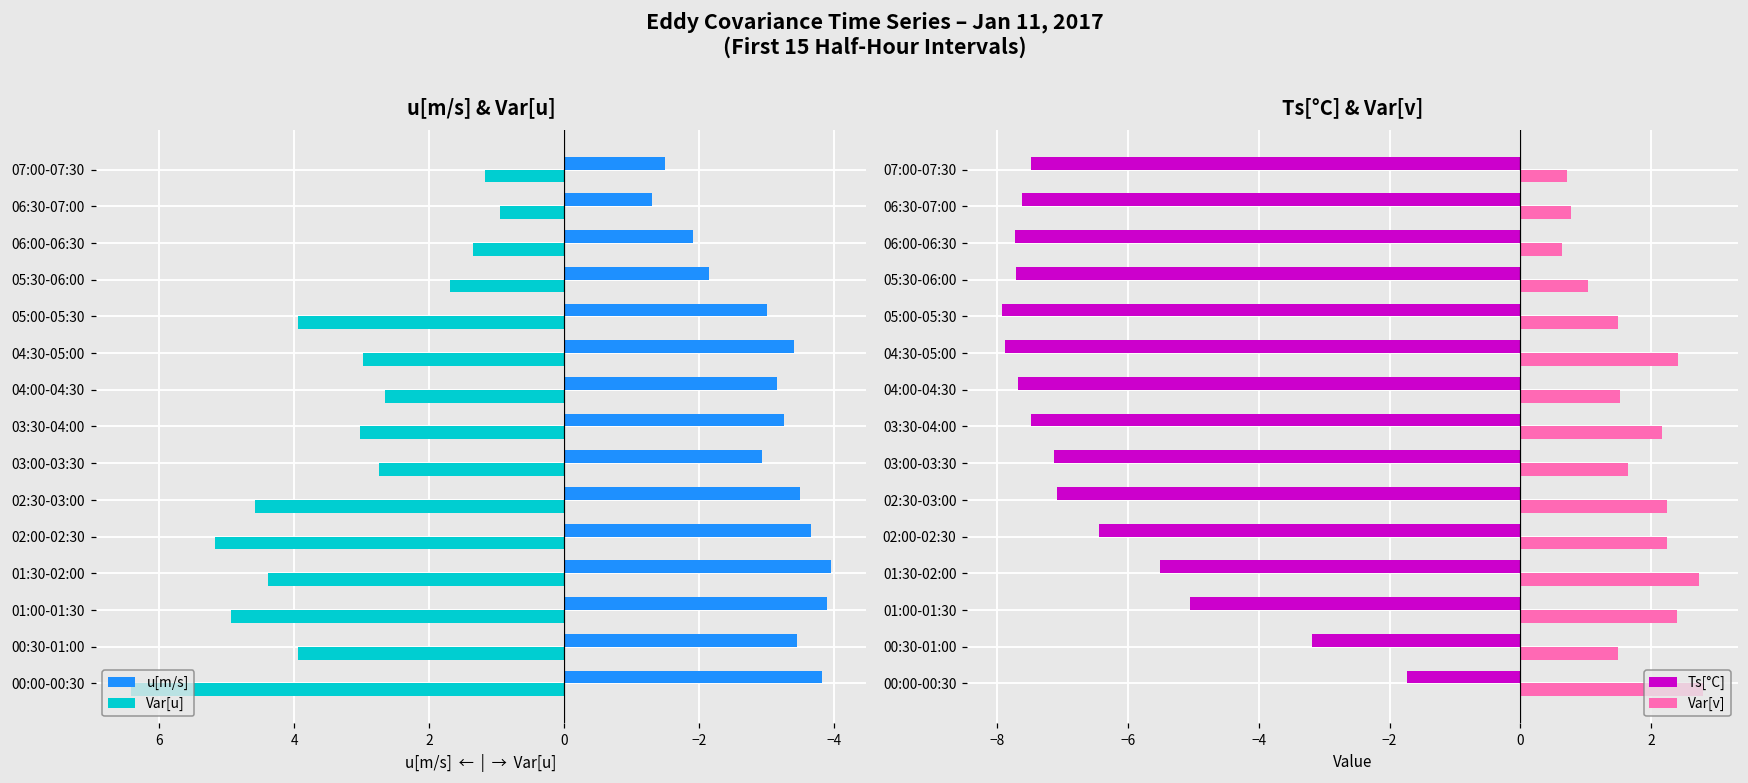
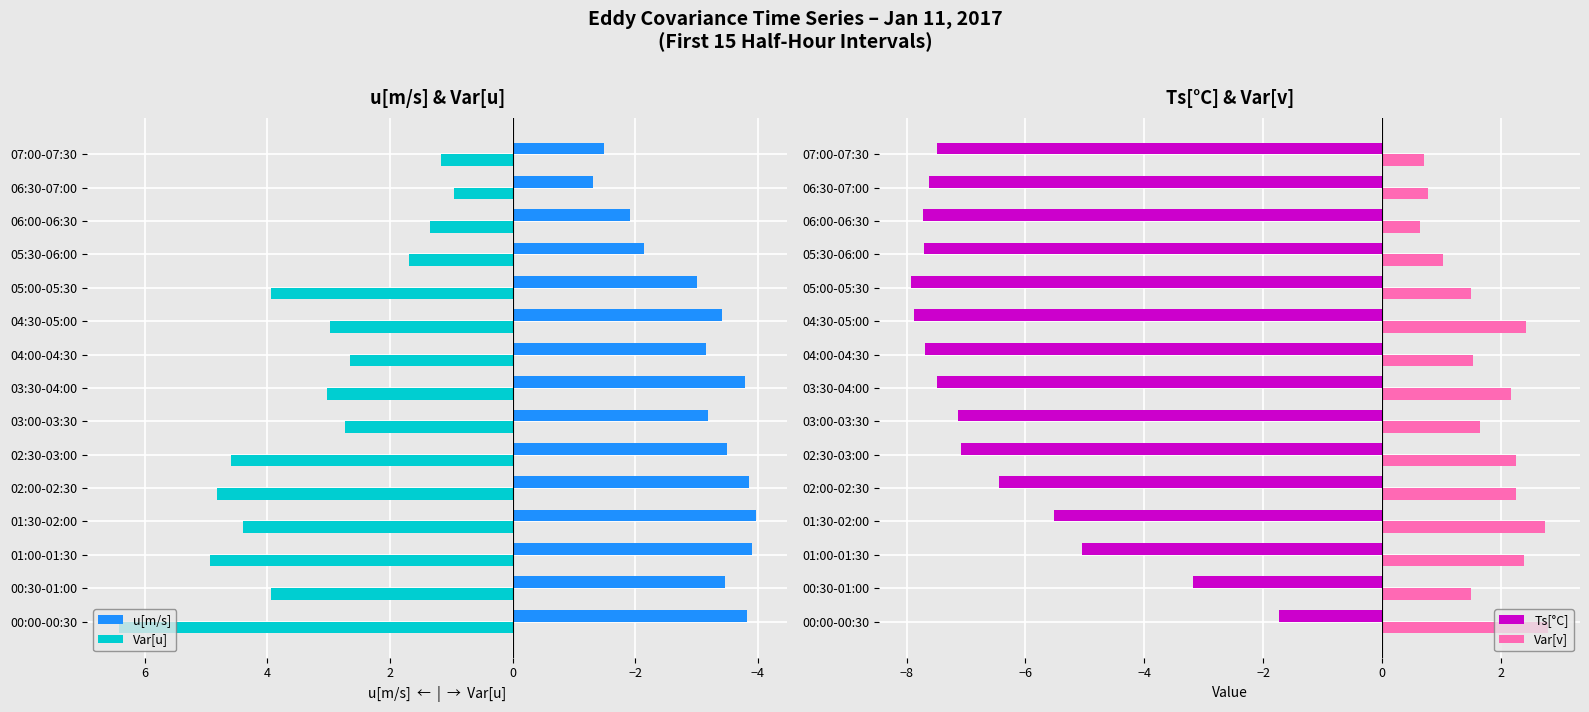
u[m/s] & Var[u], u[m/s], 03:30-04:00: -3.3 -> -3.8
u[m/s] & Var[u], u[m/s], 03:00-03:30: -2.9 -> -3.2
u[m/s] & Var[u], u[m/s], 02:00-02:30: -3.7 -> -3.9
u[m/s] & Var[u], Var[u], 02:00-02:30: 5.2 -> 4.8
